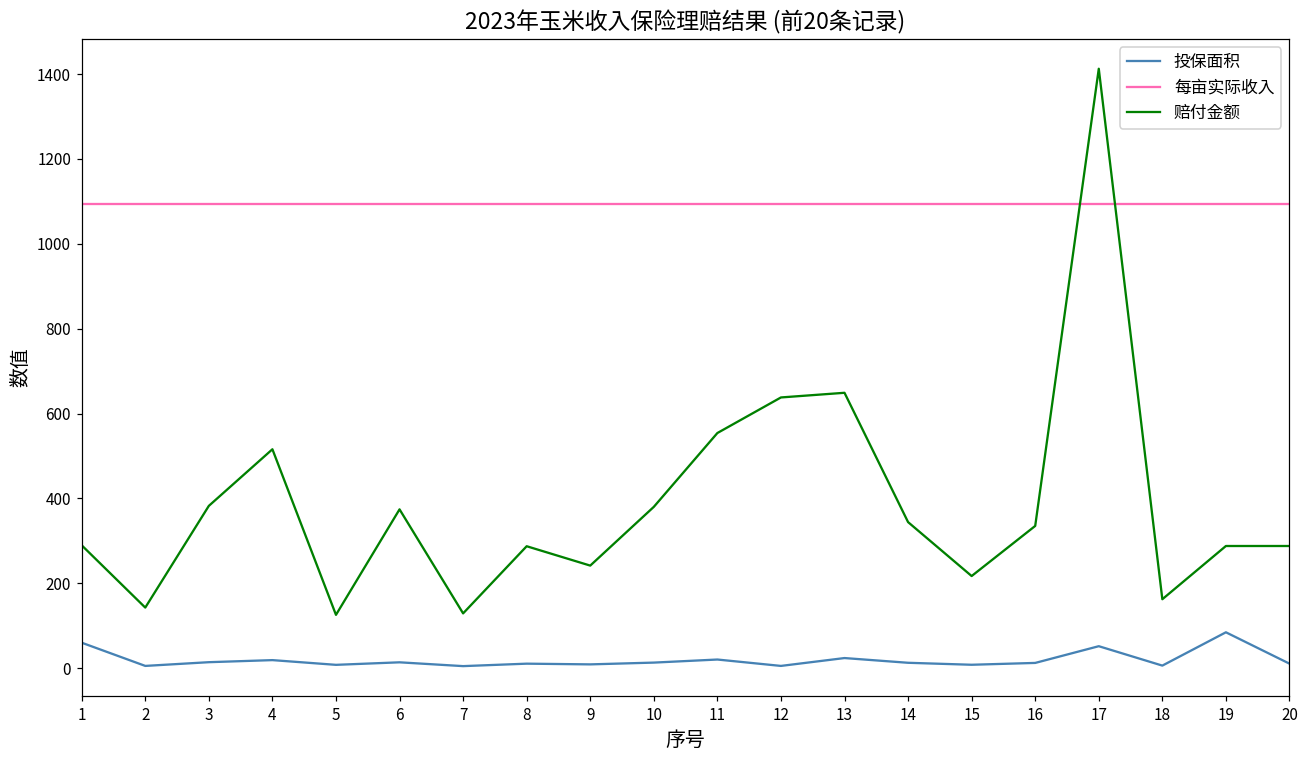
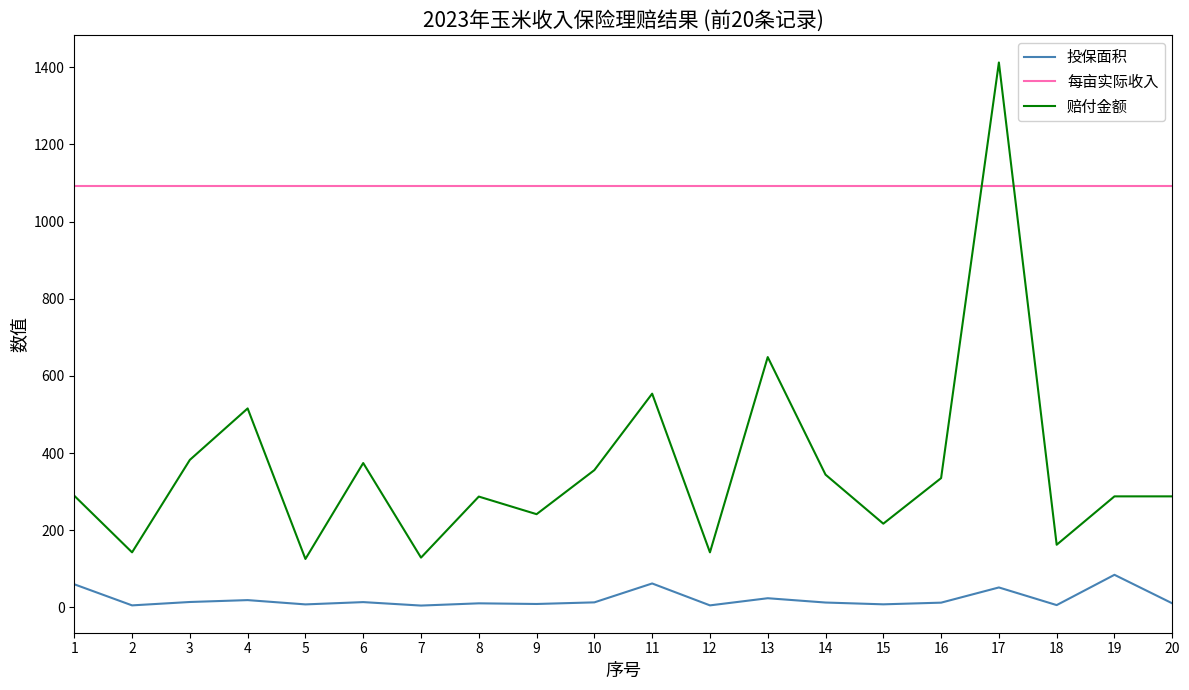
赔付金额, 10: 380 -> 360
投保面积, 11: 20 -> 60
赔付金额, 12: 640 -> 140
